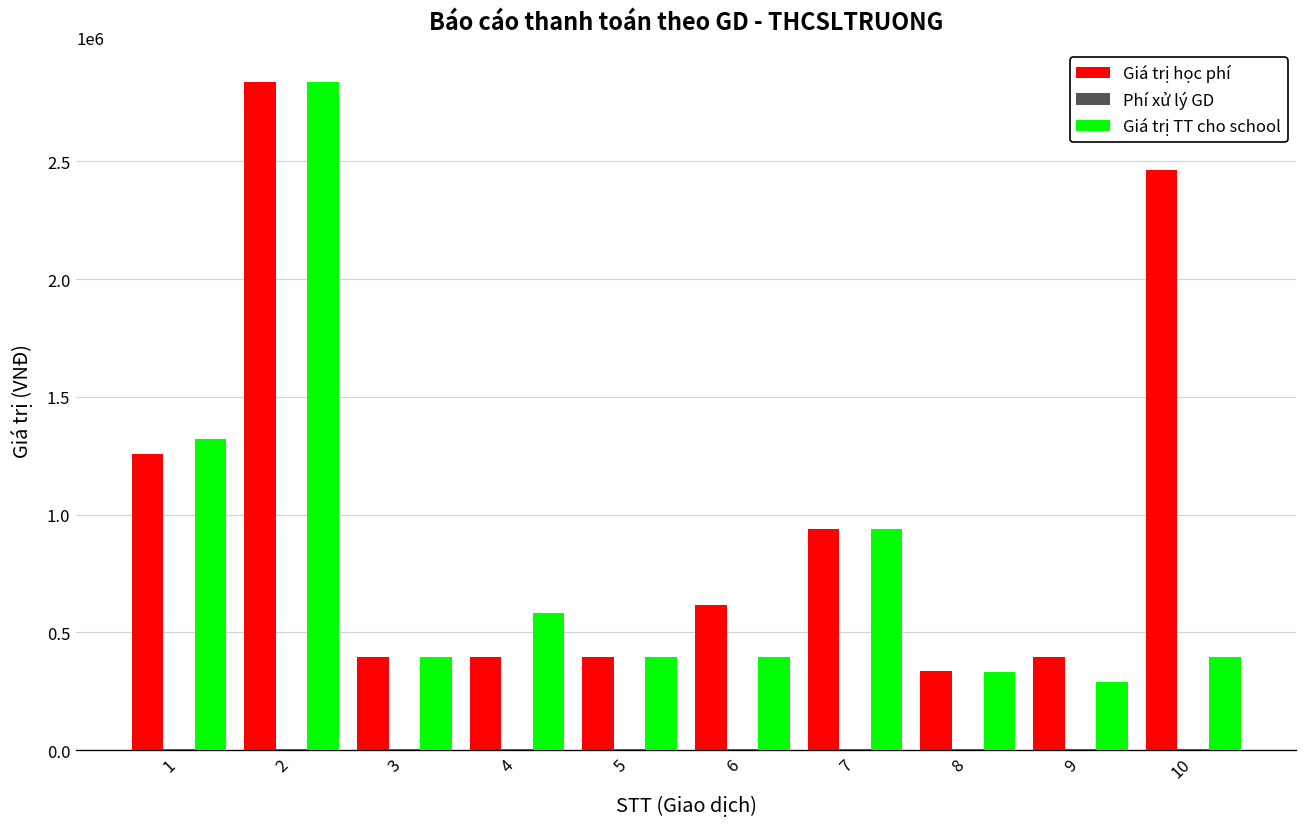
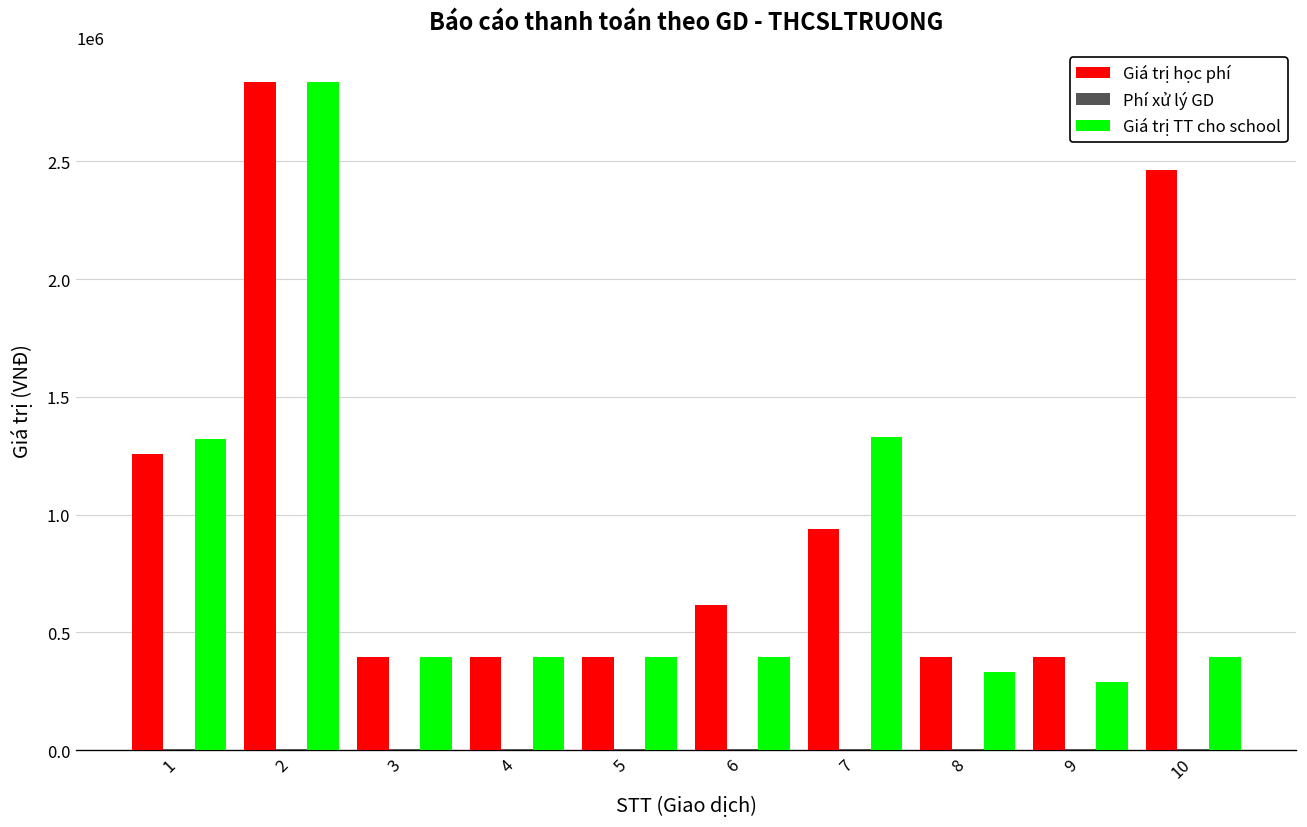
Giá trị TT cho school, 4: 580000 -> 400000
Giá trị TT cho school, 7: 940000 -> 1330000
Giá trị học phí, 8: 340000 -> 400000
